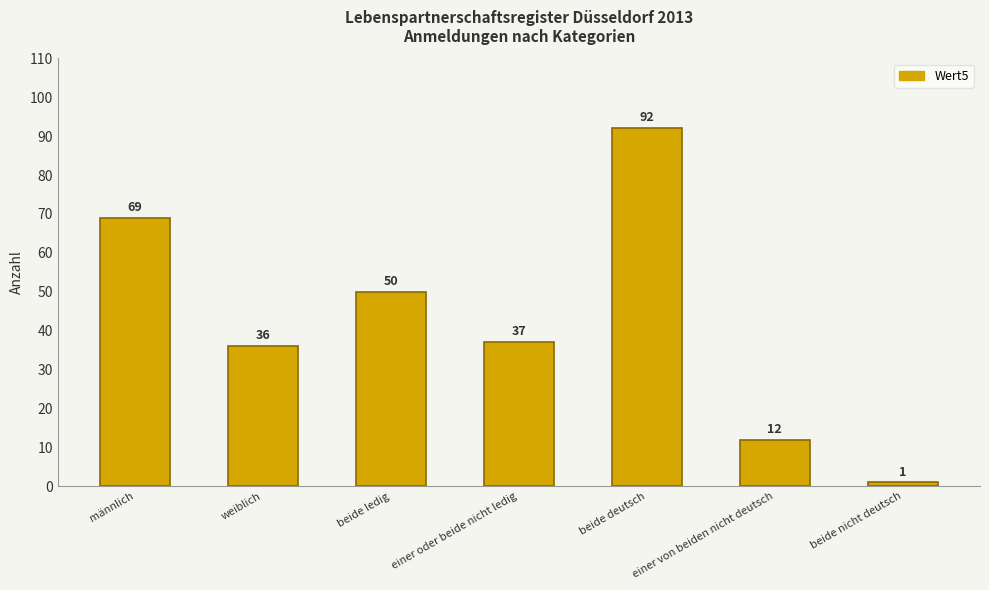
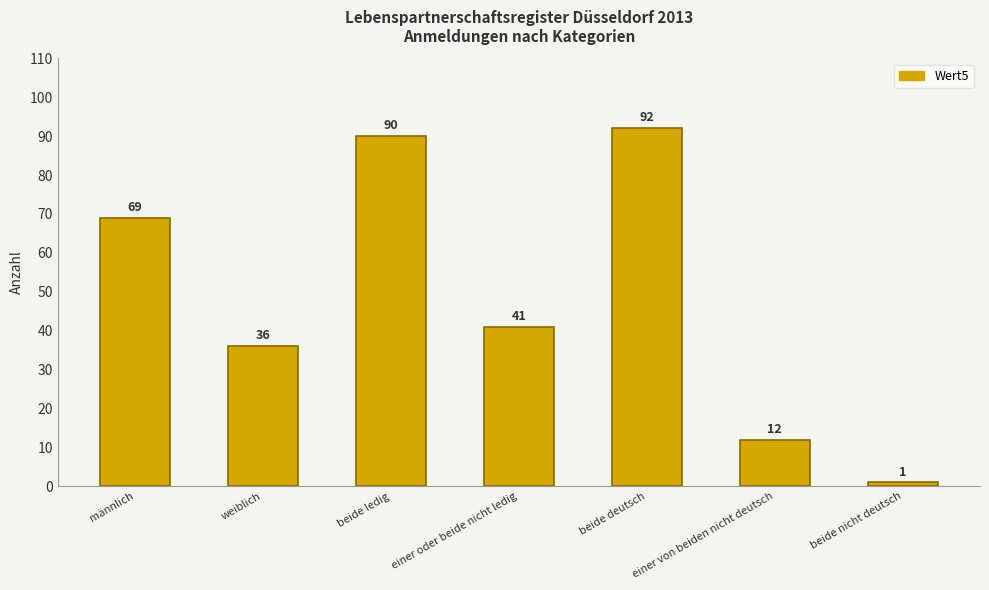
beide ledig: 50 -> 90
einer oder beide nicht ledig: 37 -> 41
